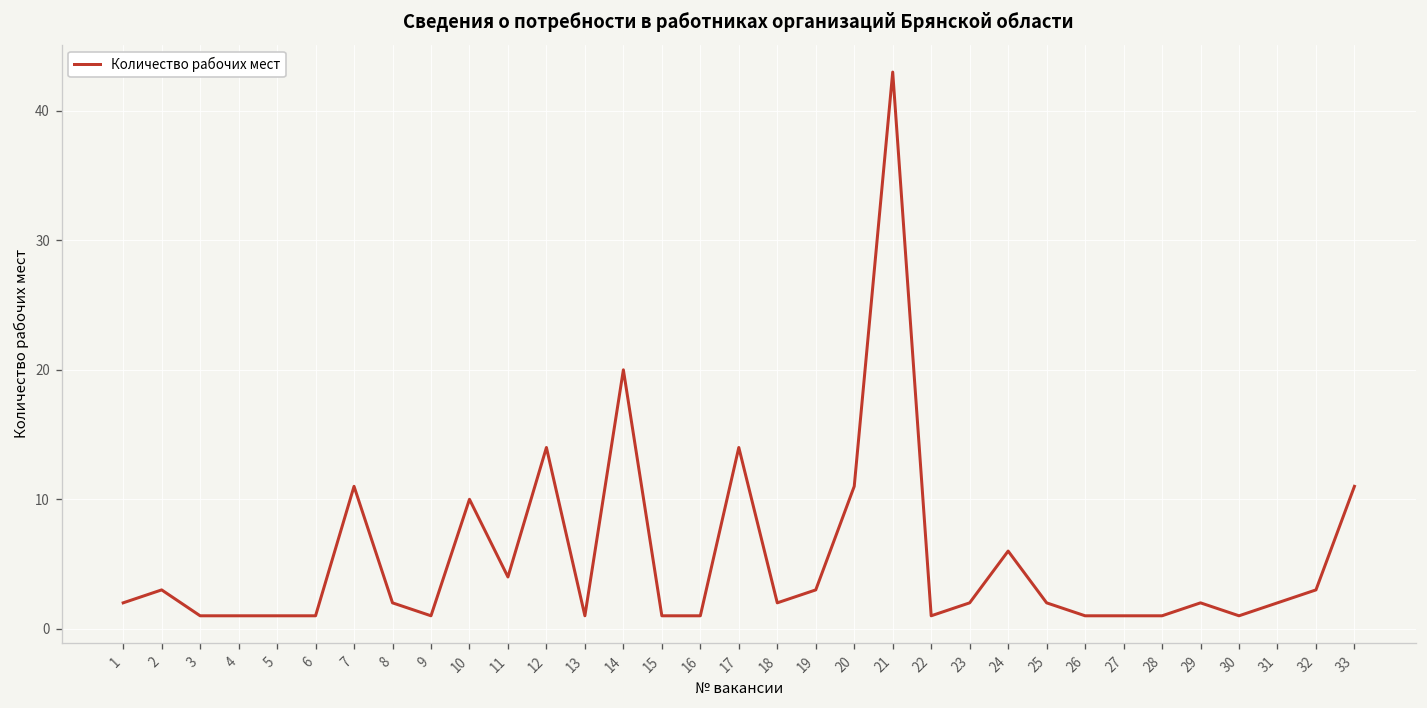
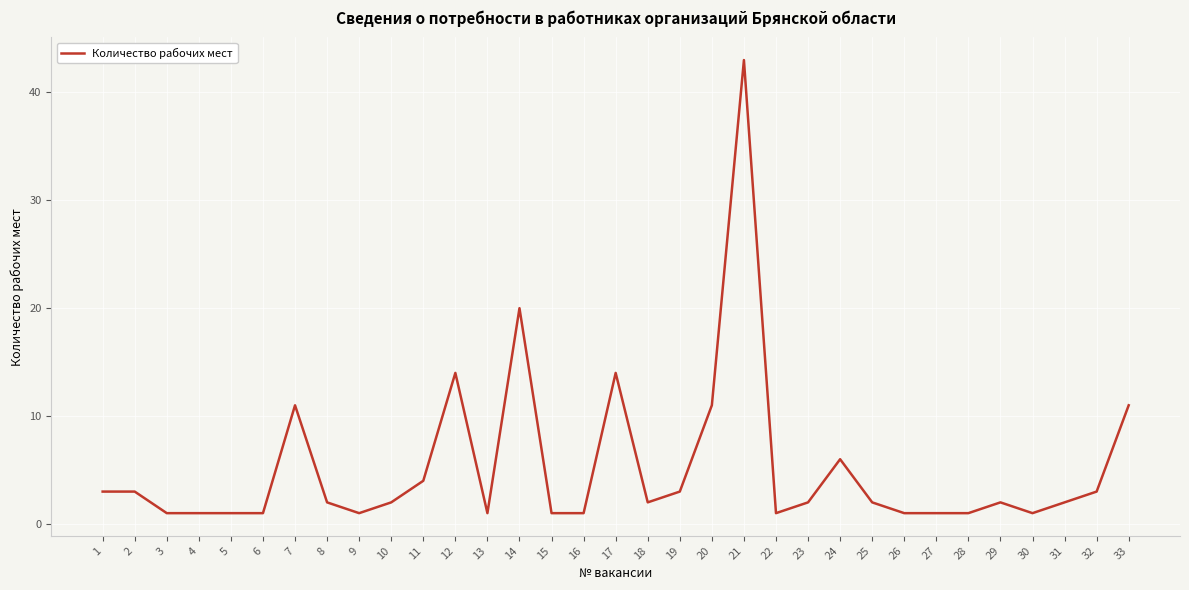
1: 2 -> 3
10: 10 -> 2
